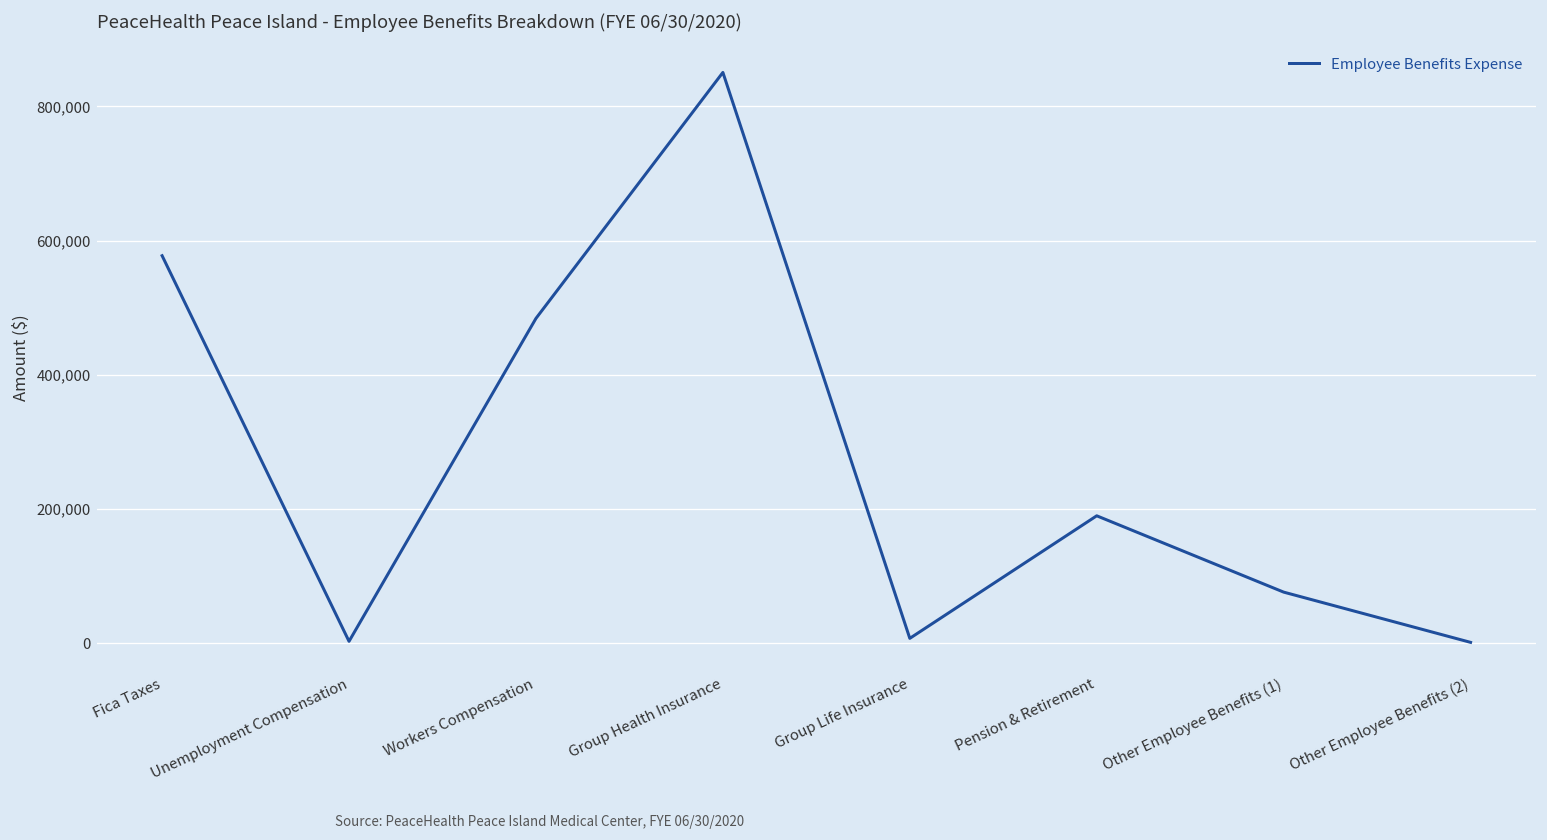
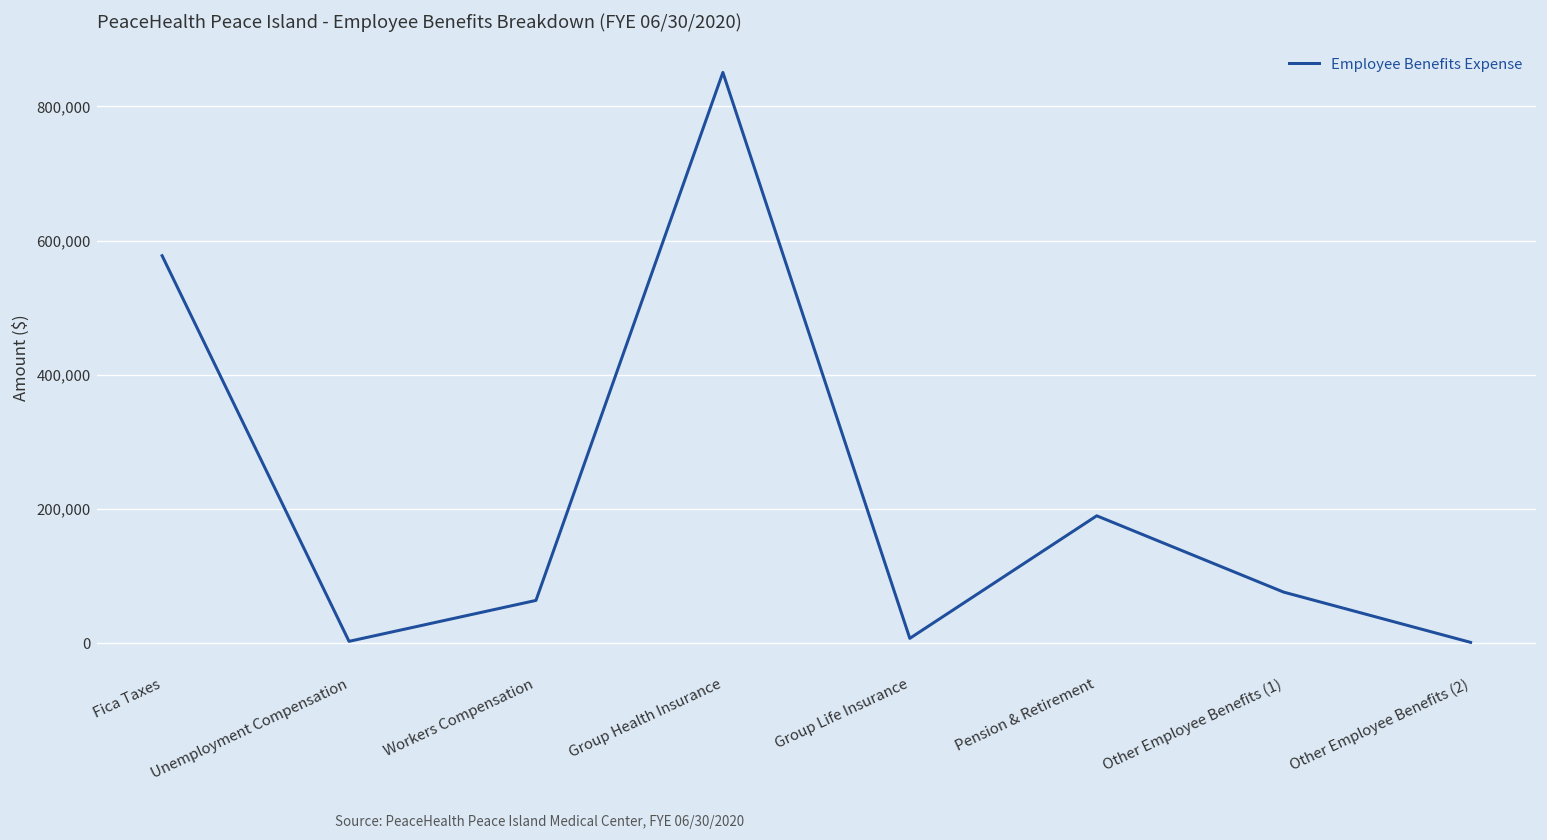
Workers Compensation: 480,000 -> 60,000
